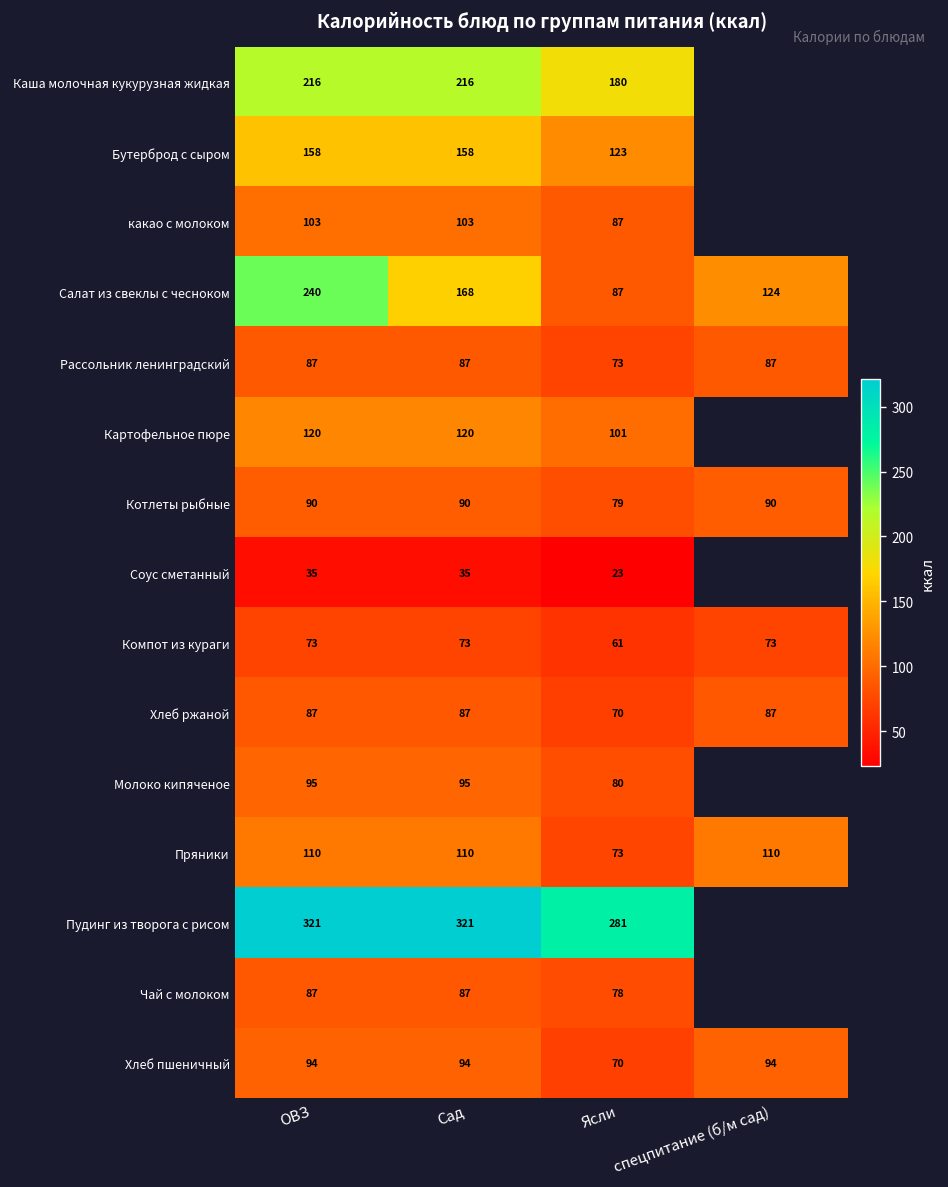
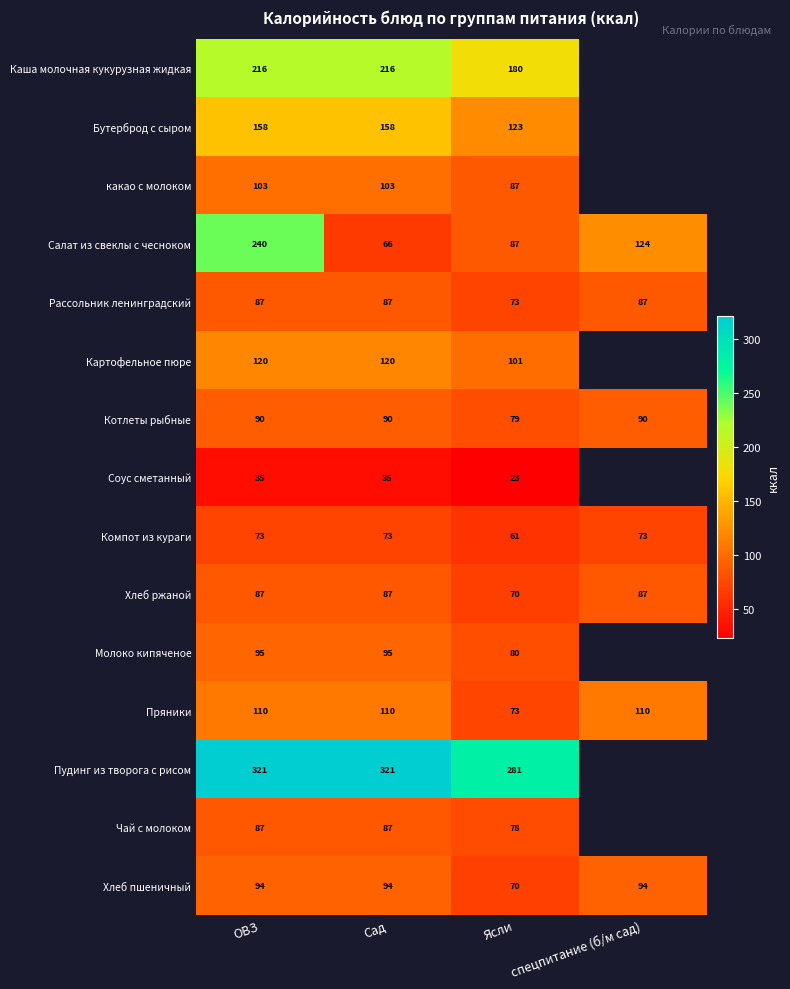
Салат из свеклы с чесноком, Сад: 168 -> 66
